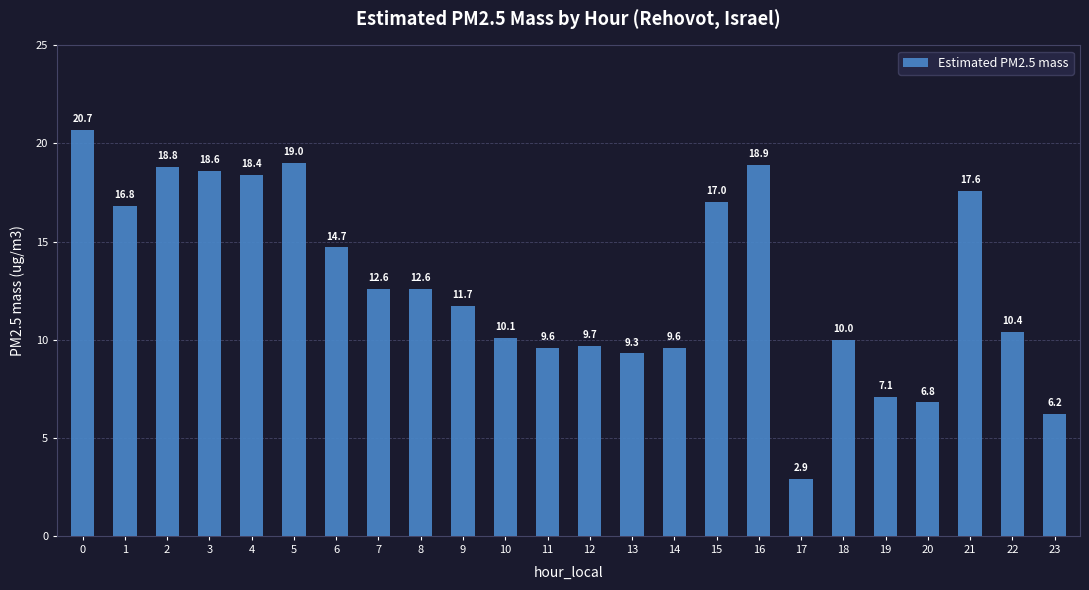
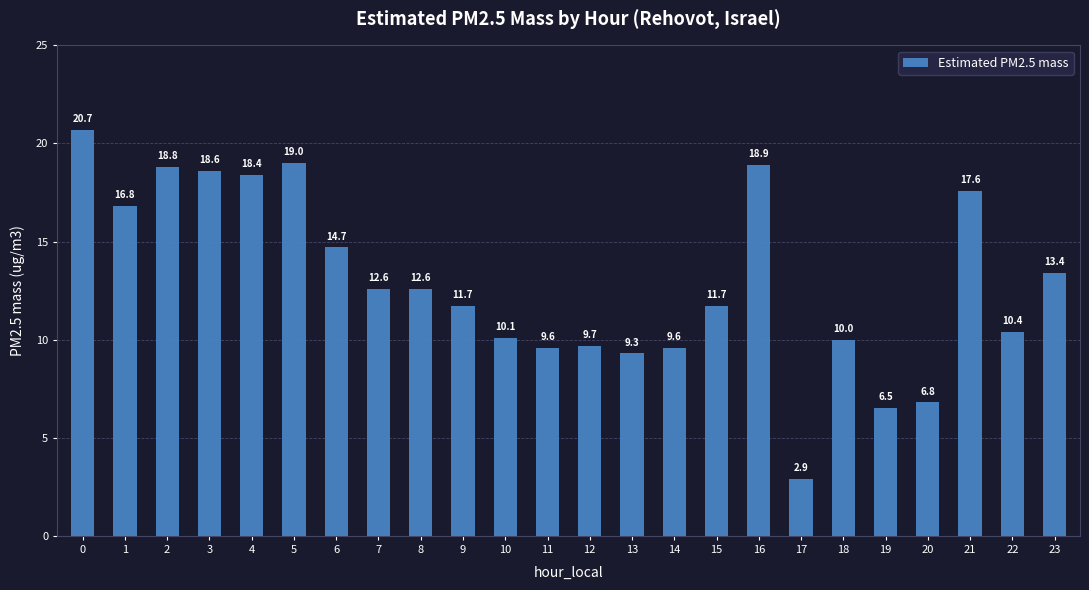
15: 17.0 -> 11.7
19: 7.1 -> 6.5
23: 6.2 -> 13.4
